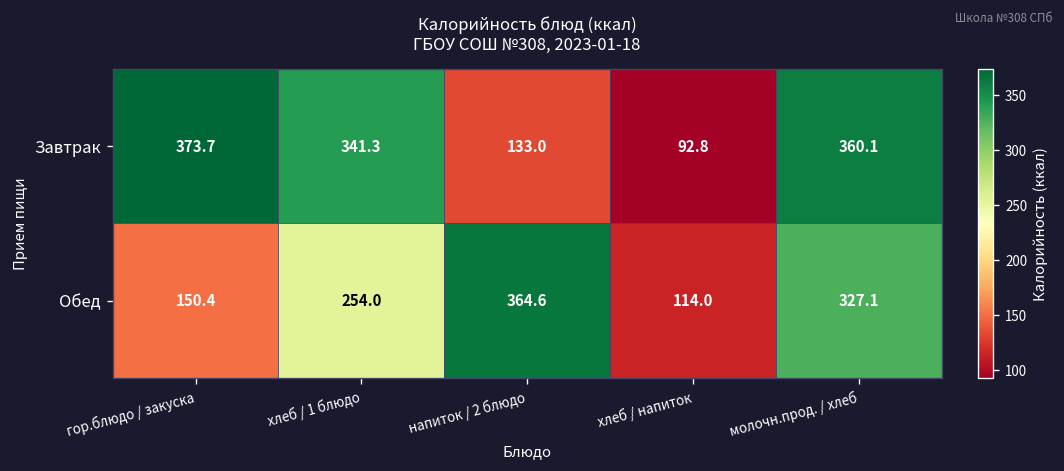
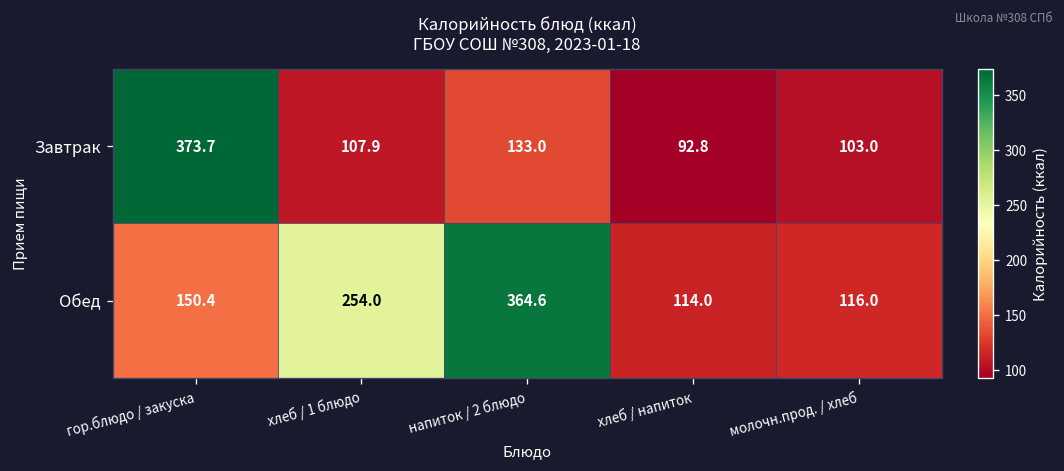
Завтрак, хлеб / 1 блюдо: 341.3 -> 107.9
Завтрак, молочн.прод. / хлеб: 360.1 -> 103.0
Обед, молочн.прод. / хлеб: 327.1 -> 116.0
